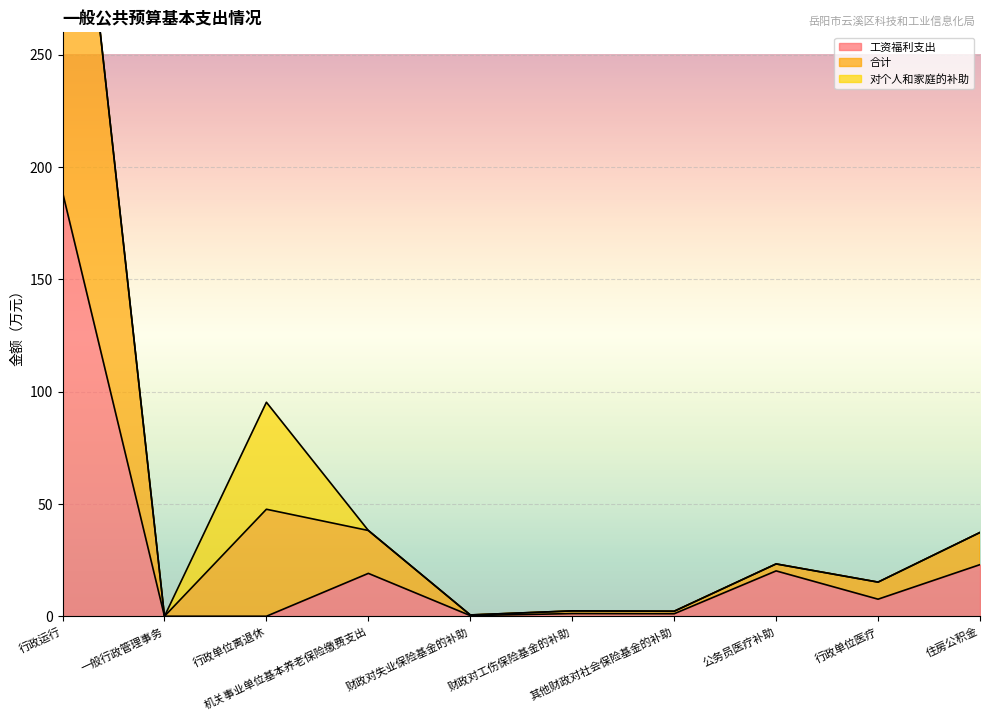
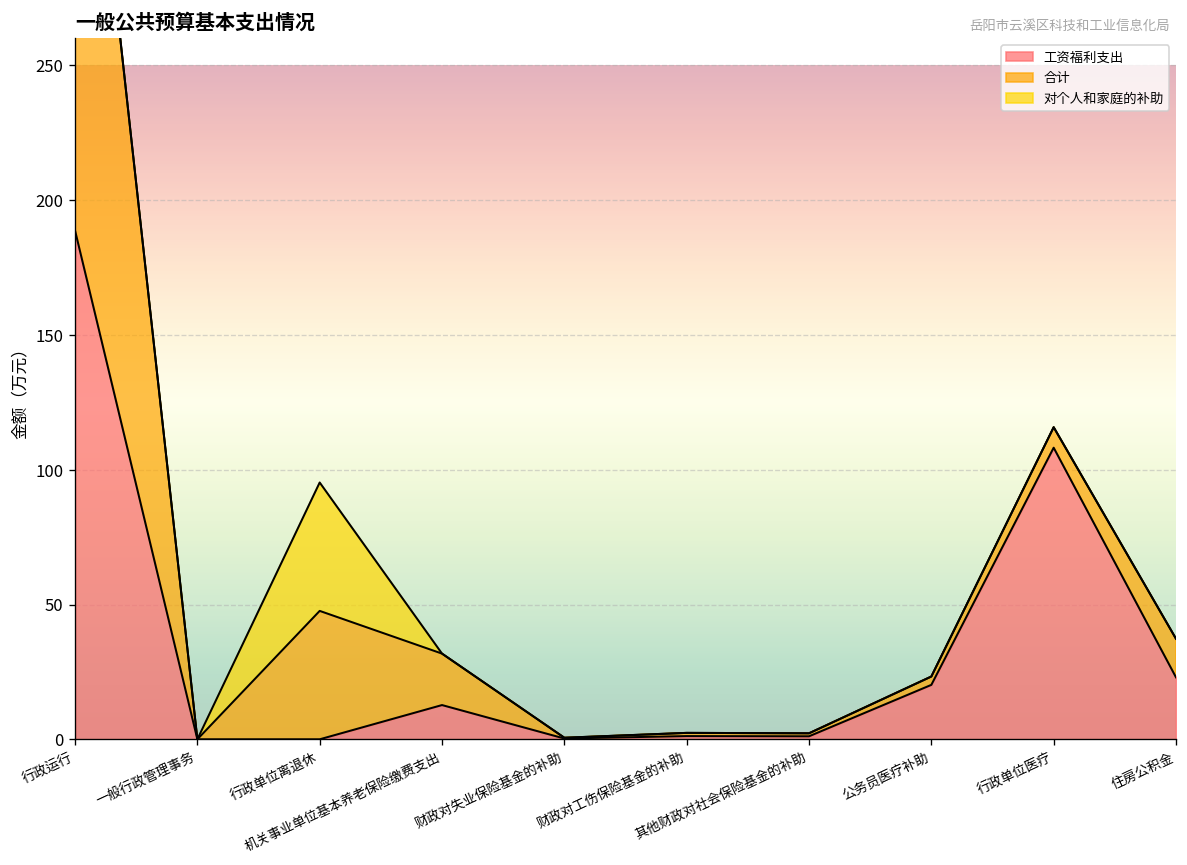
工资福利支出, 机关事业单位基本养老保险缴费支出: 19 -> 13
工资福利支出, 行政单位医疗: 8 -> 108
